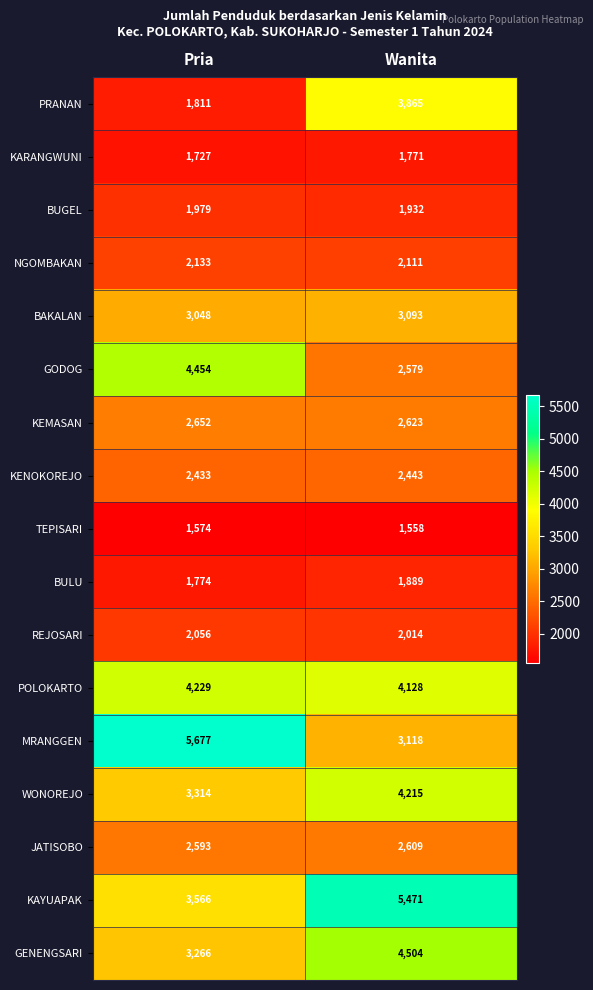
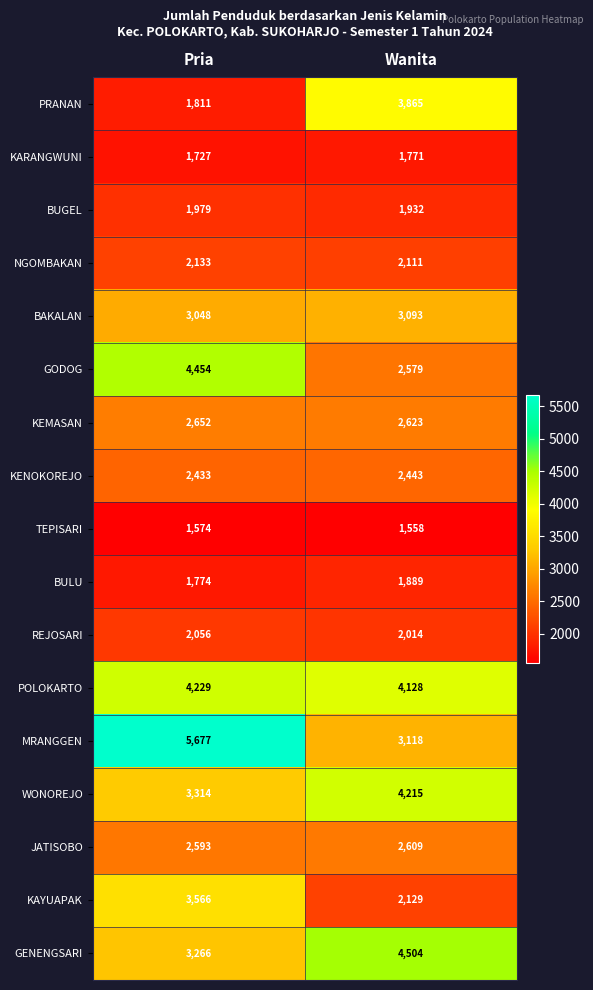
KAYUAPAK, Wanita: 5,471 -> 2,129
